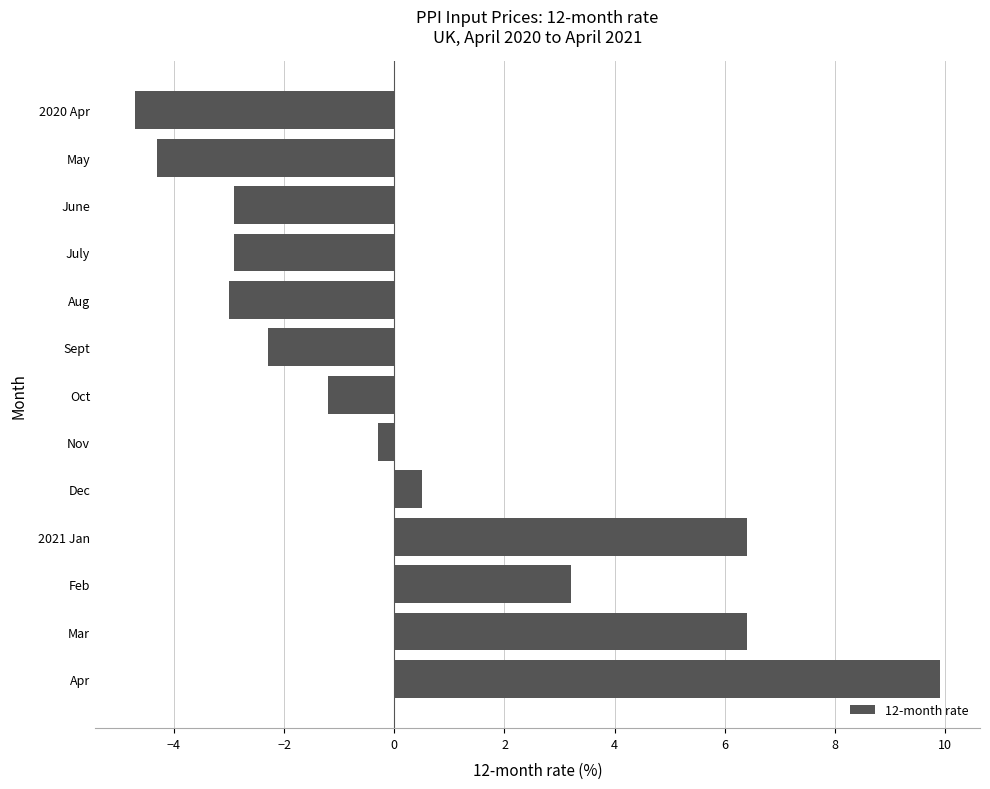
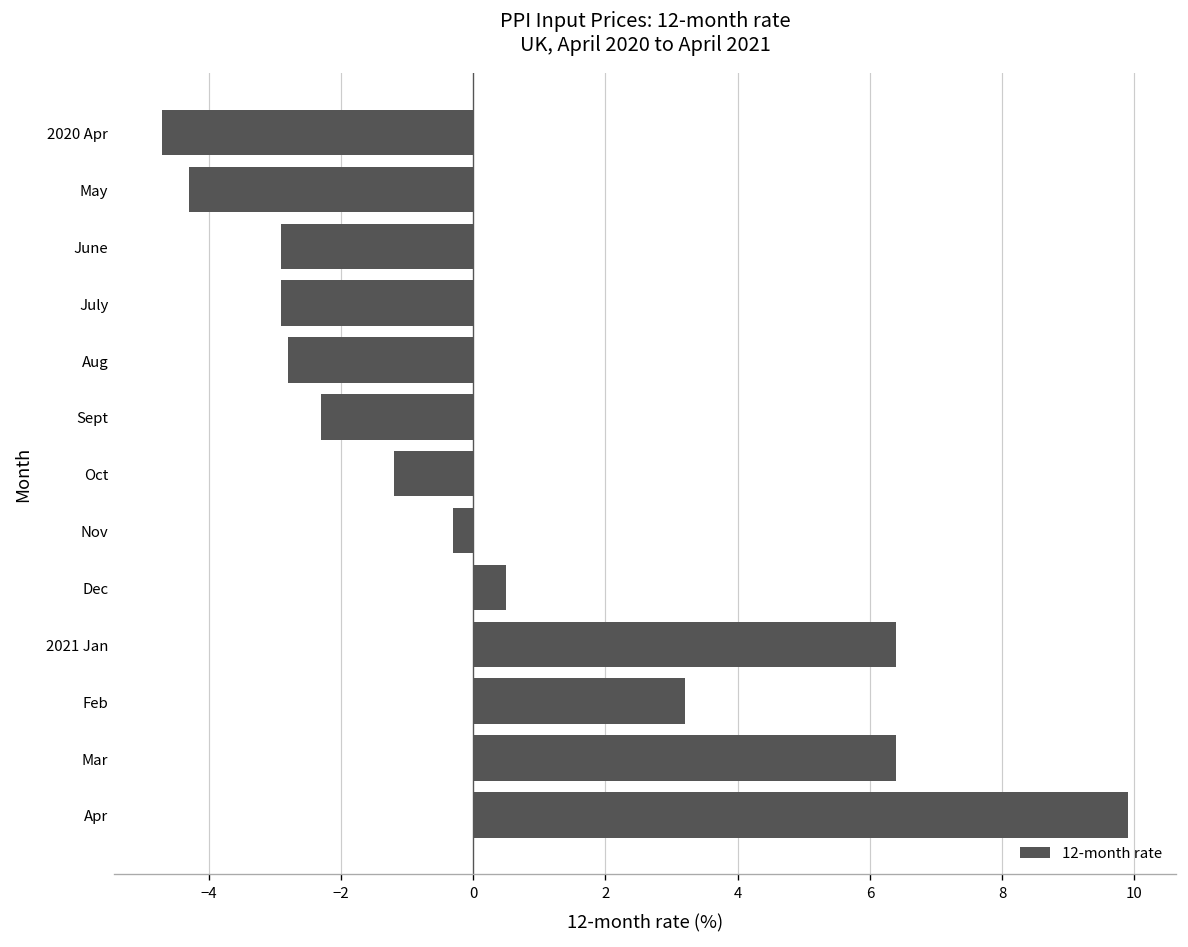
Aug: -3.0 -> -2.8
